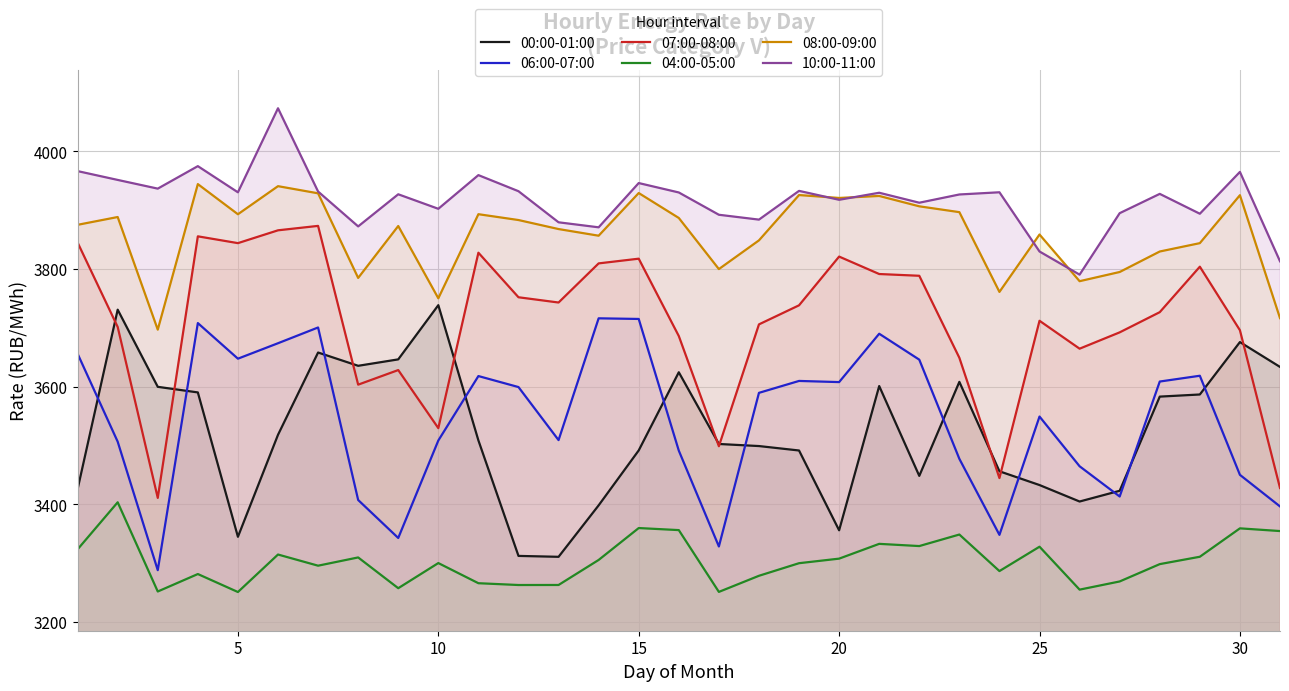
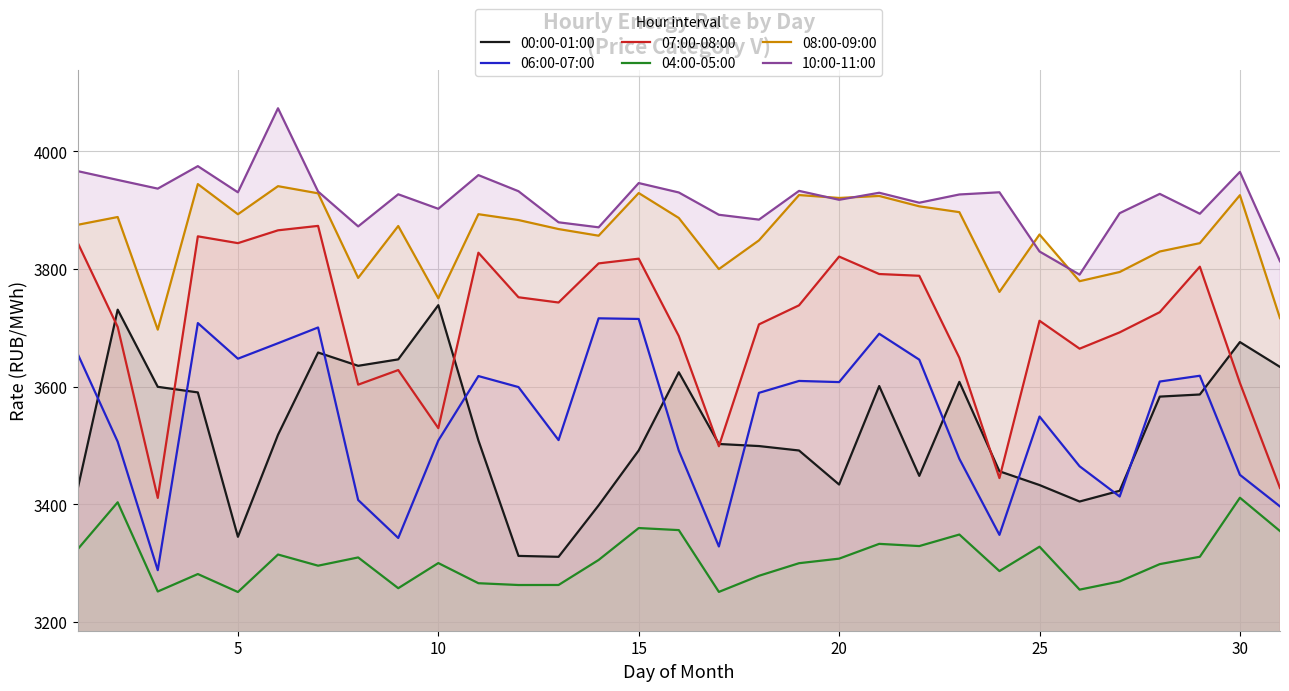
00:00-01:00, 20: 3360 -> 3430
07:00-08:00, 30: 3700 -> 3610
04:00-05:00, 30: 3360 -> 3410
